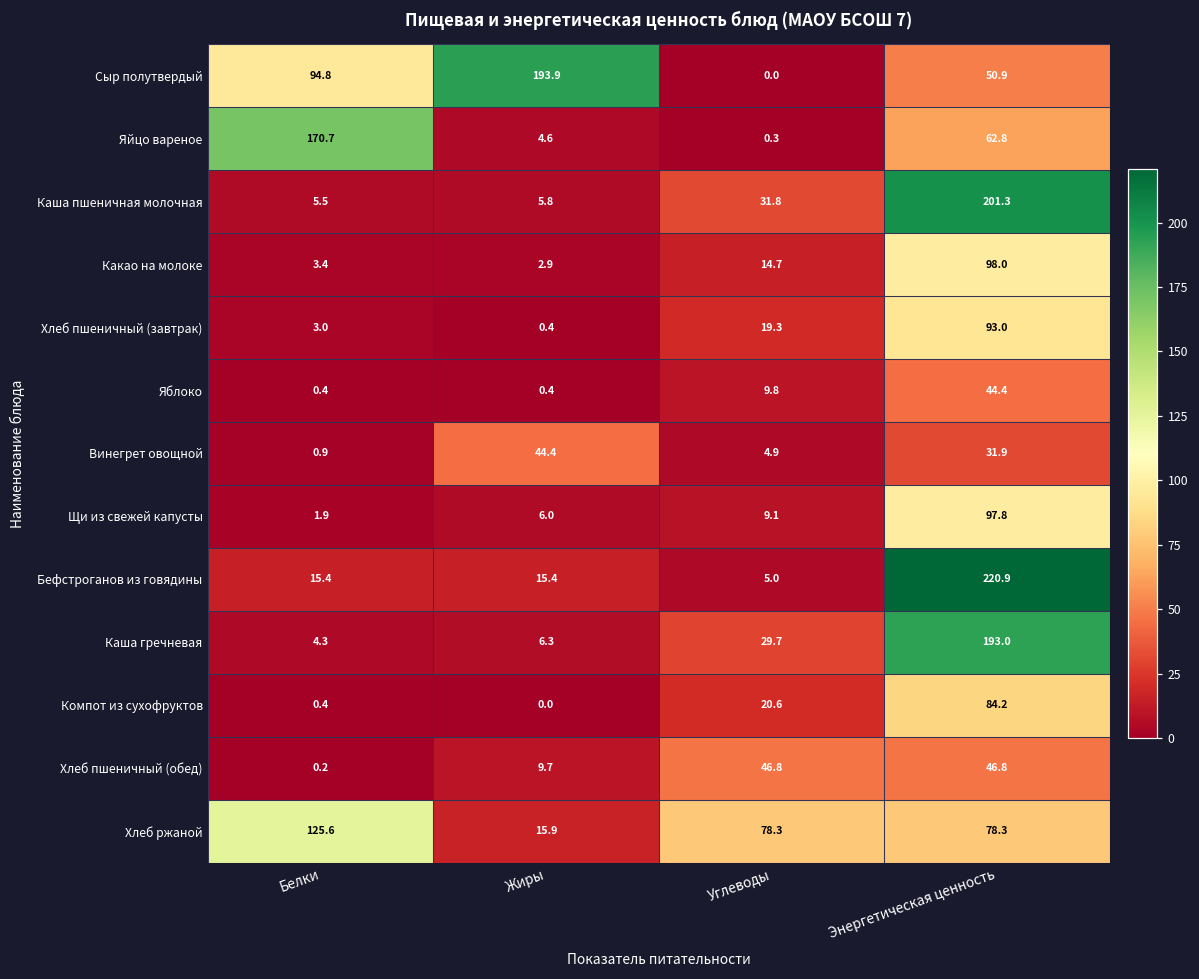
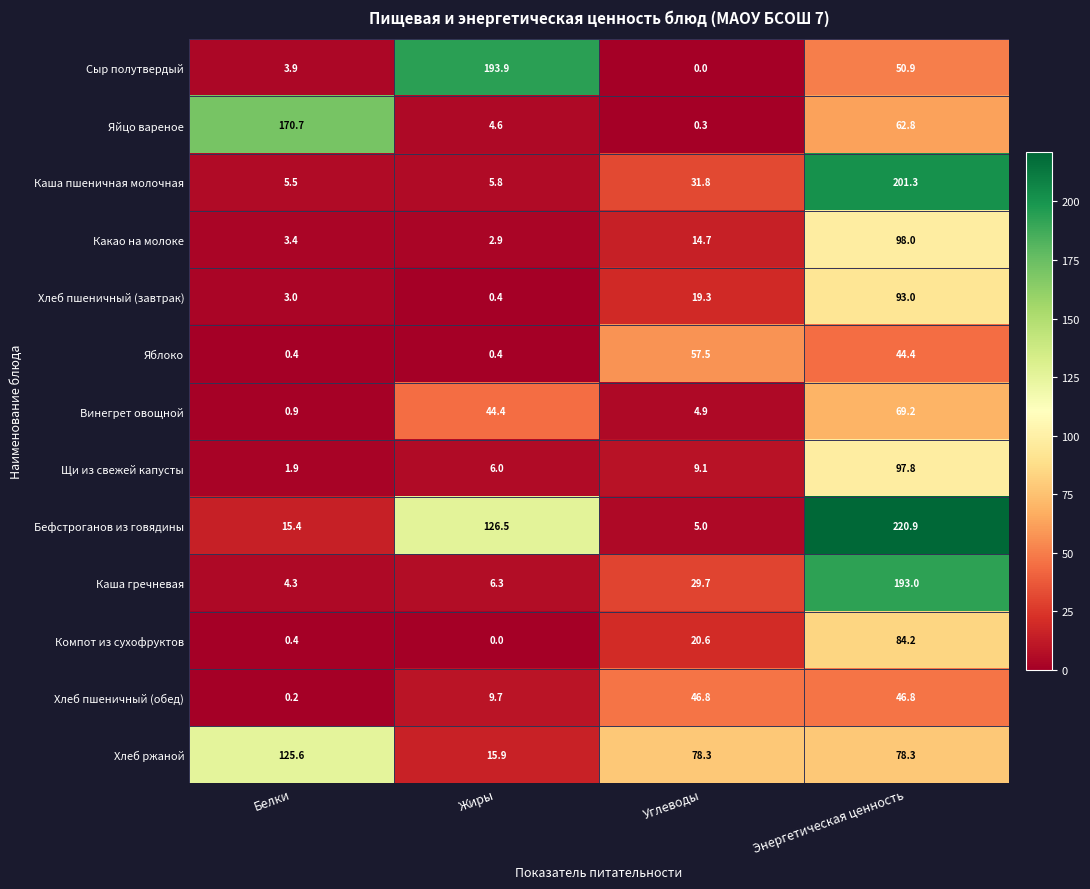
Сыр полутвердый, Белки: 94.8 -> 3.9
Яблоко, Углеводы: 9.8 -> 57.5
Винегрет овощной, Энергетическая ценность: 31.9 -> 69.2
Бефстроганов из говядины, Жиры: 15.4 -> 126.5
